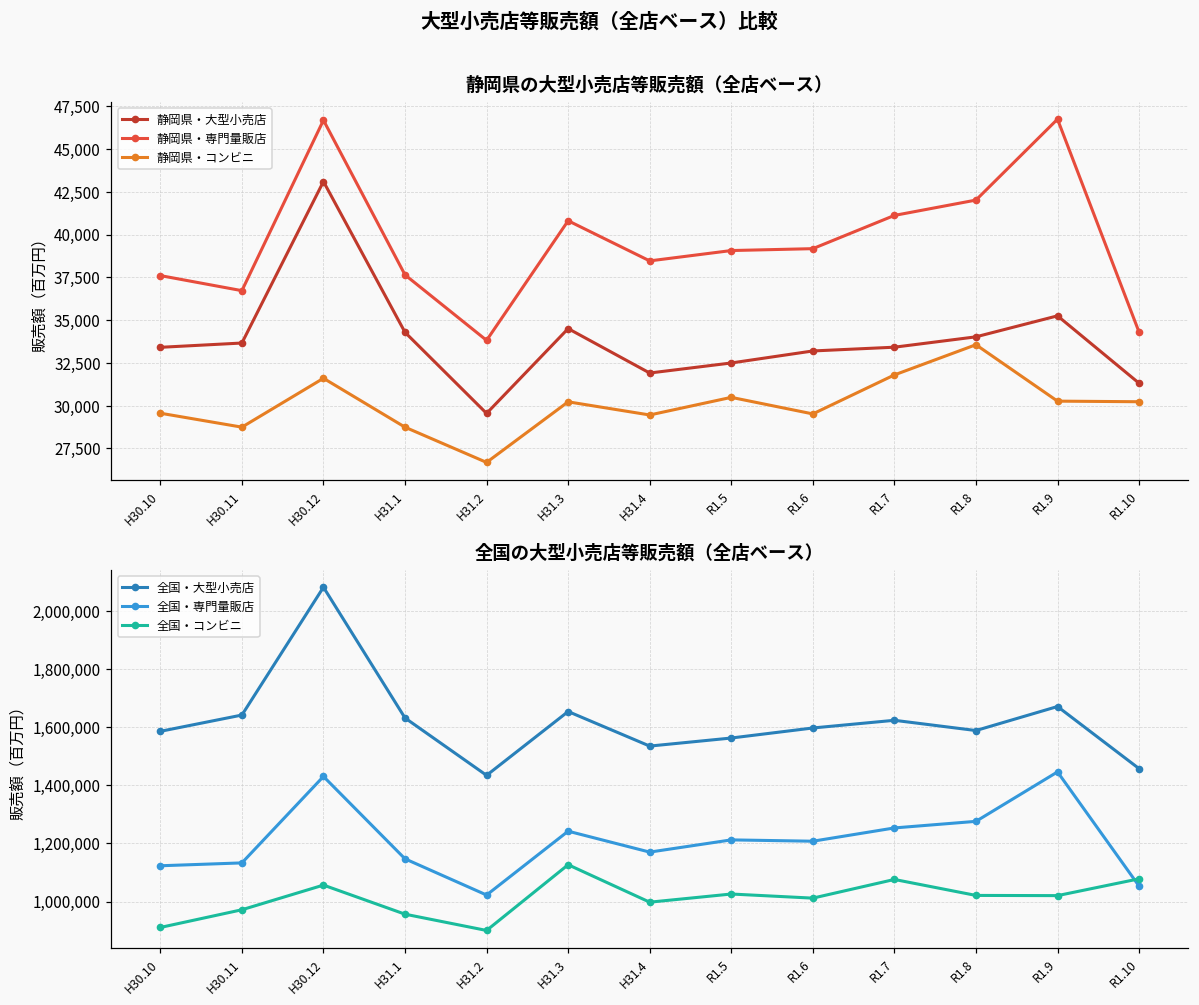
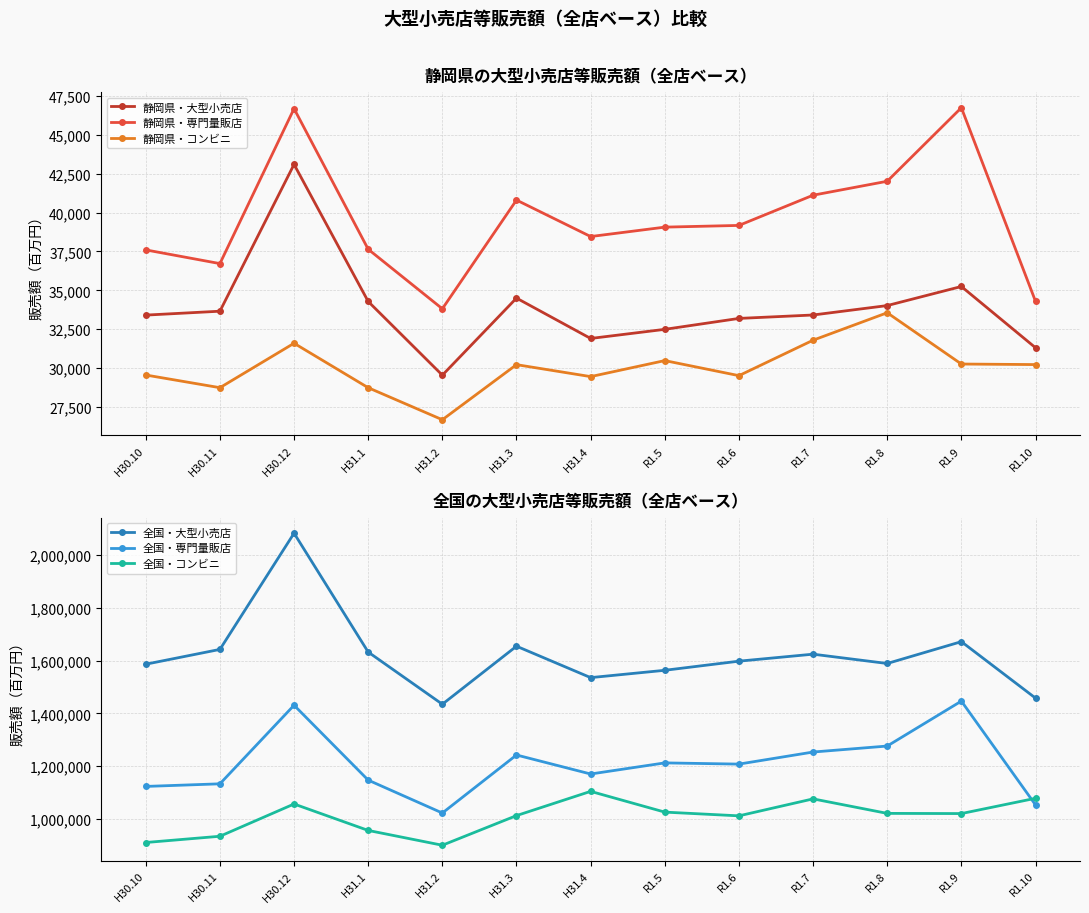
全国の大型小売店等販売額（全店ベース）, 全国・コンビニ, H30.11: 970,000 -> 930,000
全国の大型小売店等販売額（全店ベース）, 全国・コンビニ, H31.3: 1,130,000 -> 1,010,000
全国の大型小売店等販売額（全店ベース）, 全国・コンビニ, H31.4: 1,000,000 -> 1,100,000
